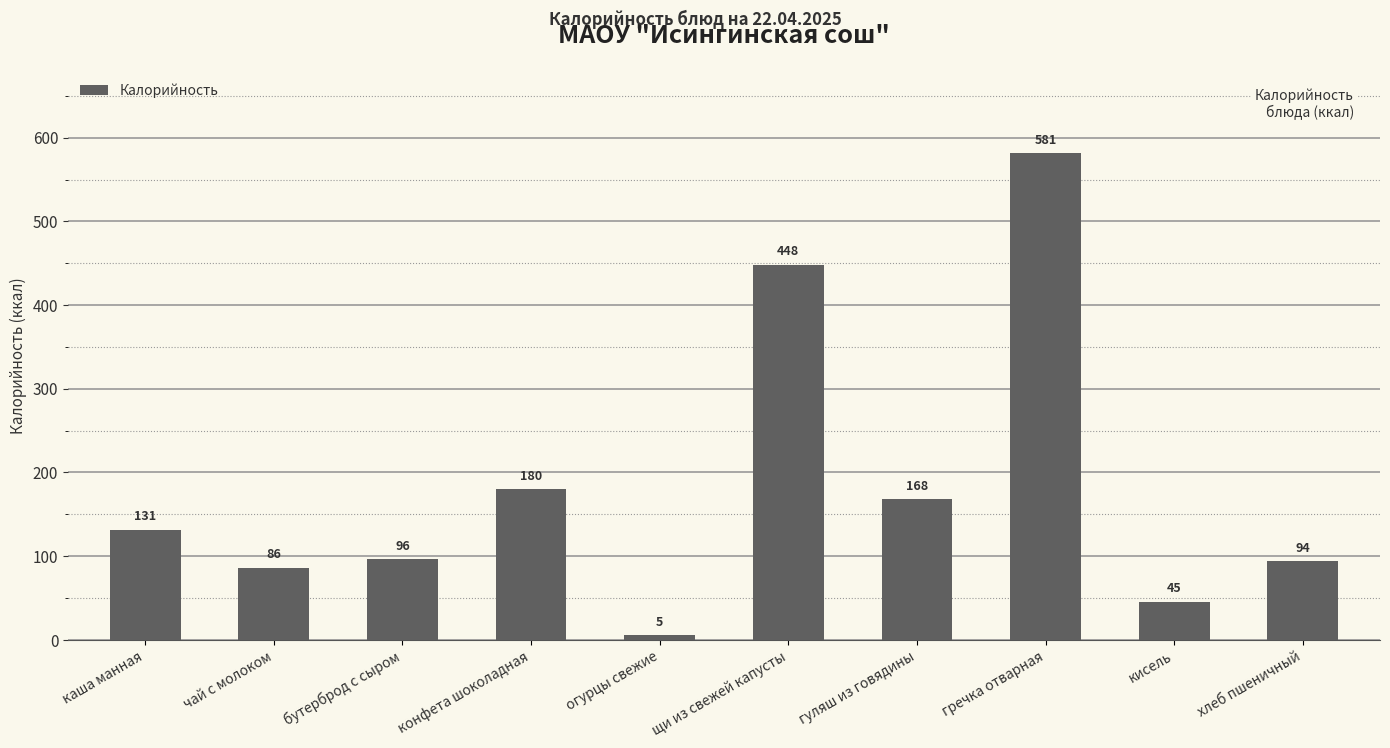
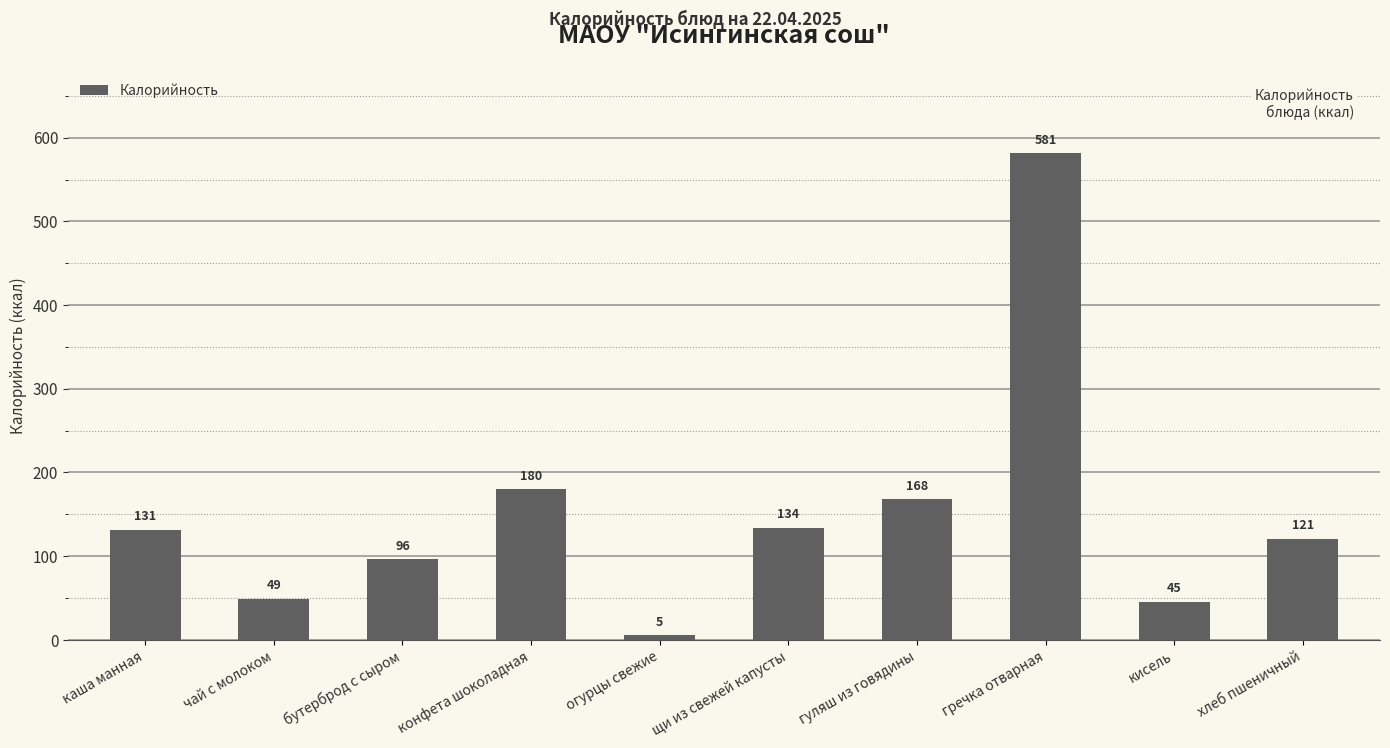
чай с молоком: 86 -> 49
щи из свежей капусты: 448 -> 134
хлеб пшеничный: 94 -> 121
